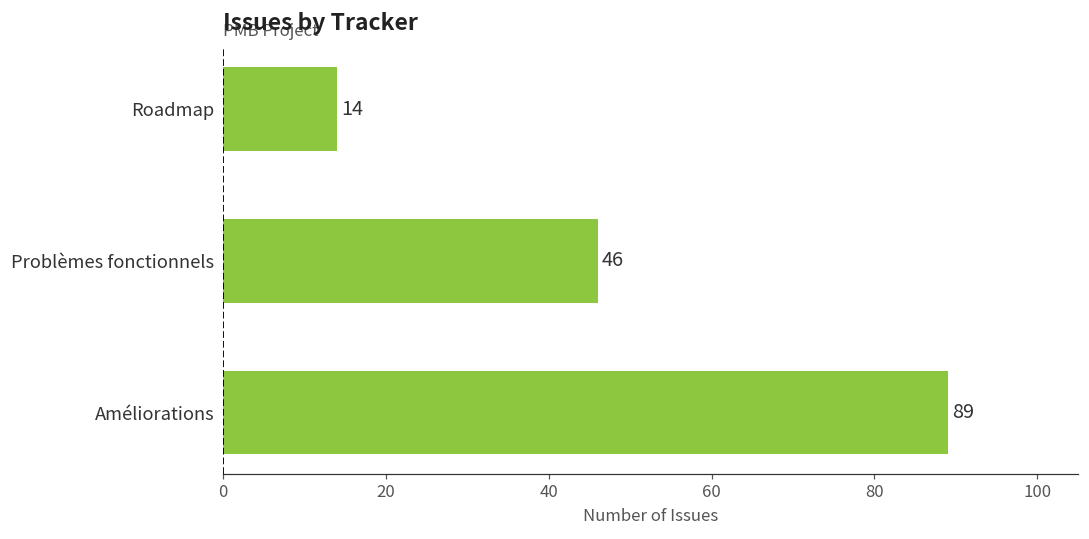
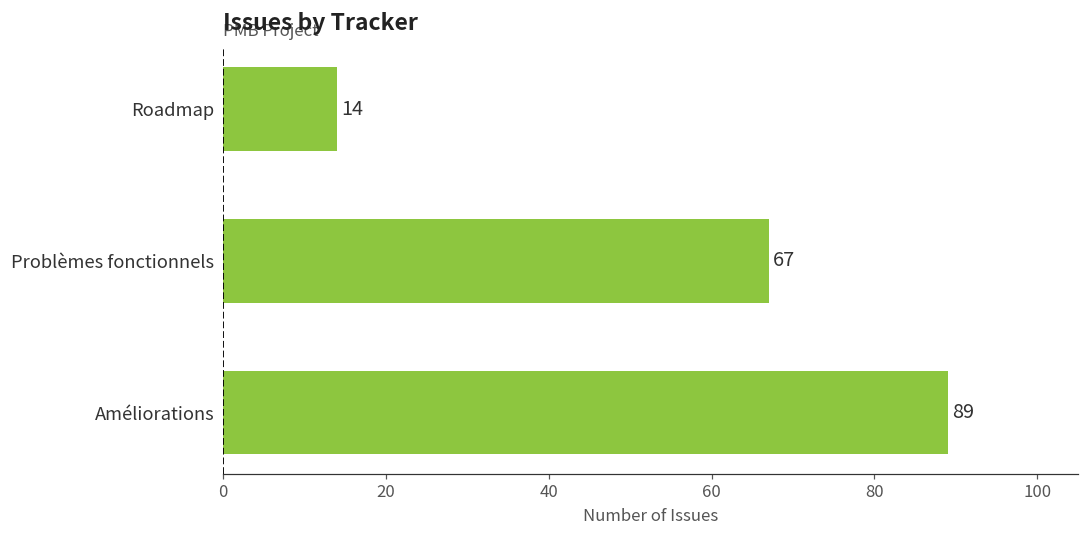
Problèmes fonctionnels: 46 -> 67
